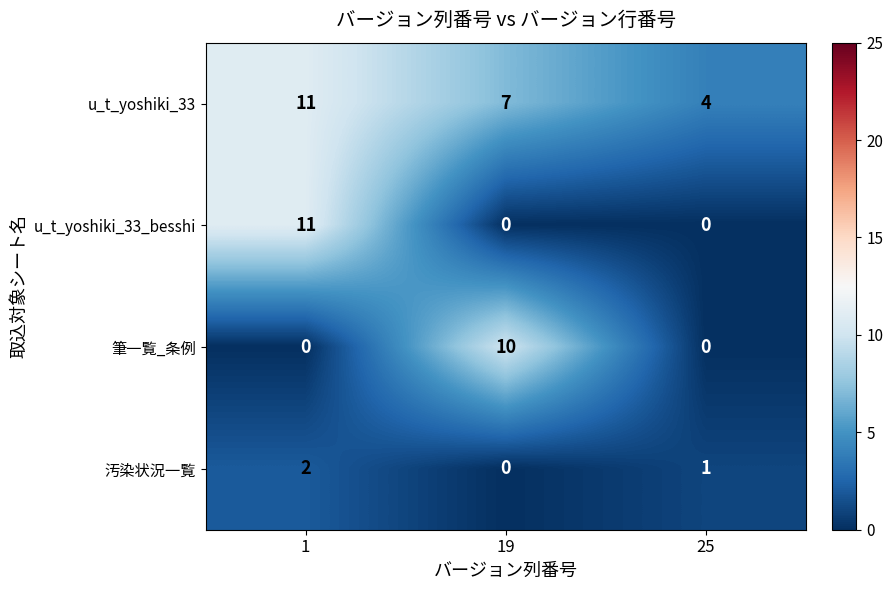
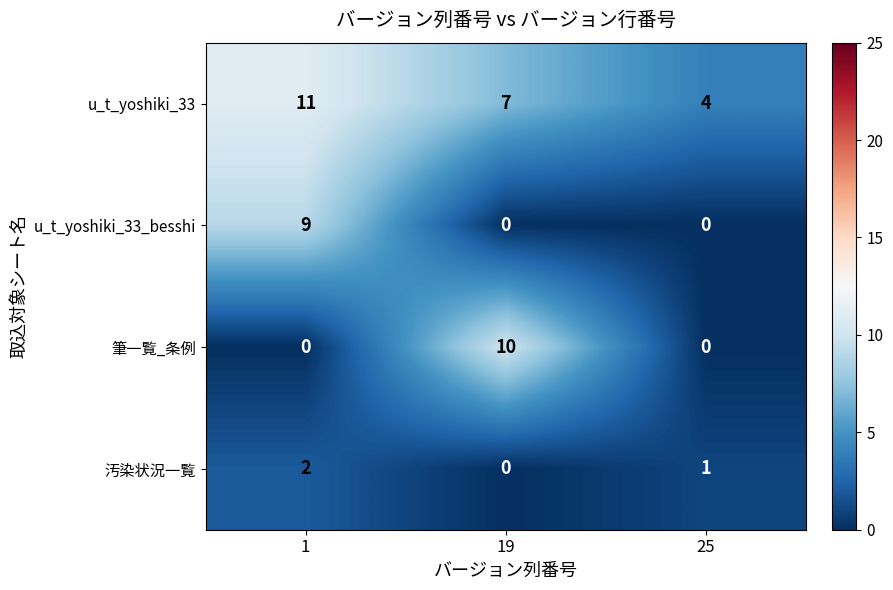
u_t_yoshiki_33_besshi, 1: 11 -> 9
